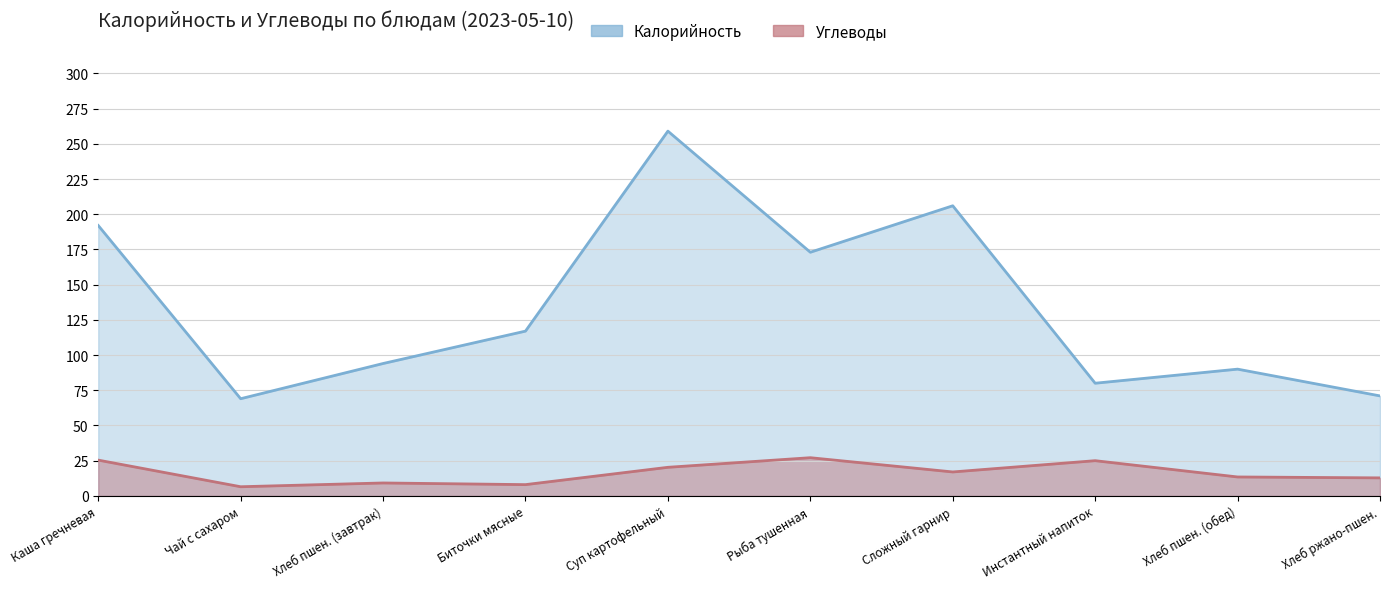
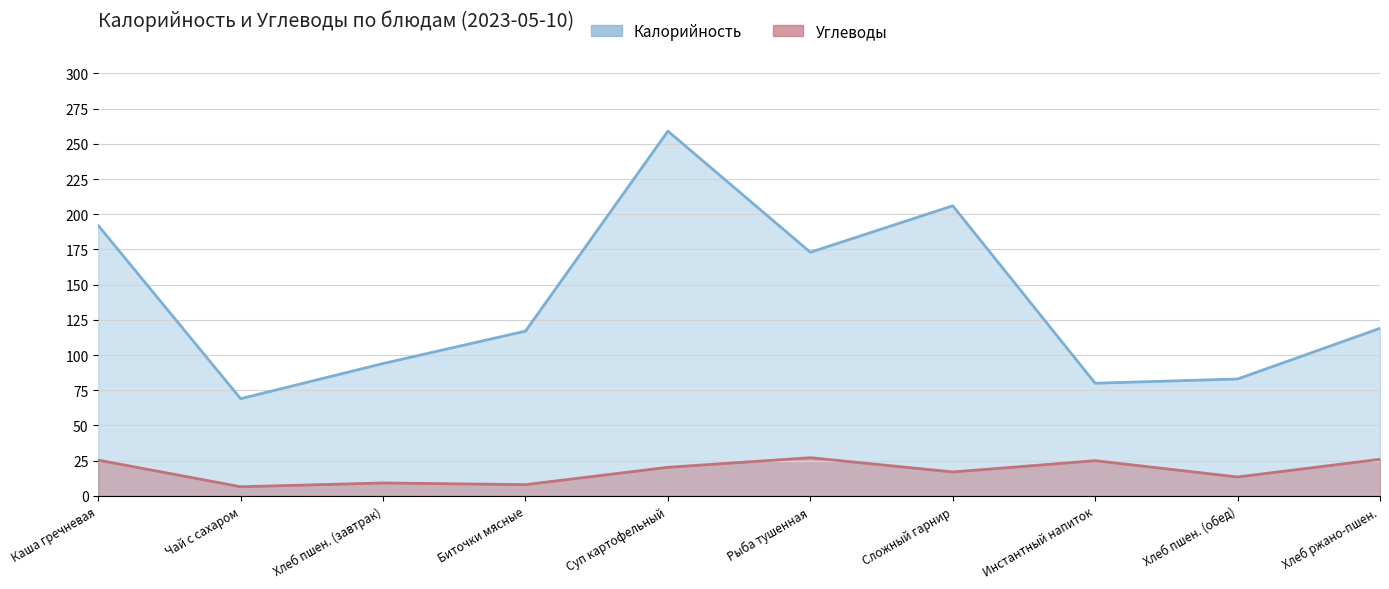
Калорийность, Хлеб пшен. (обед): 90 -> 83
Калорийность, Хлеб ржано-пшен.: 71 -> 119
Углеводы, Хлеб ржано-пшен.: 13 -> 26
